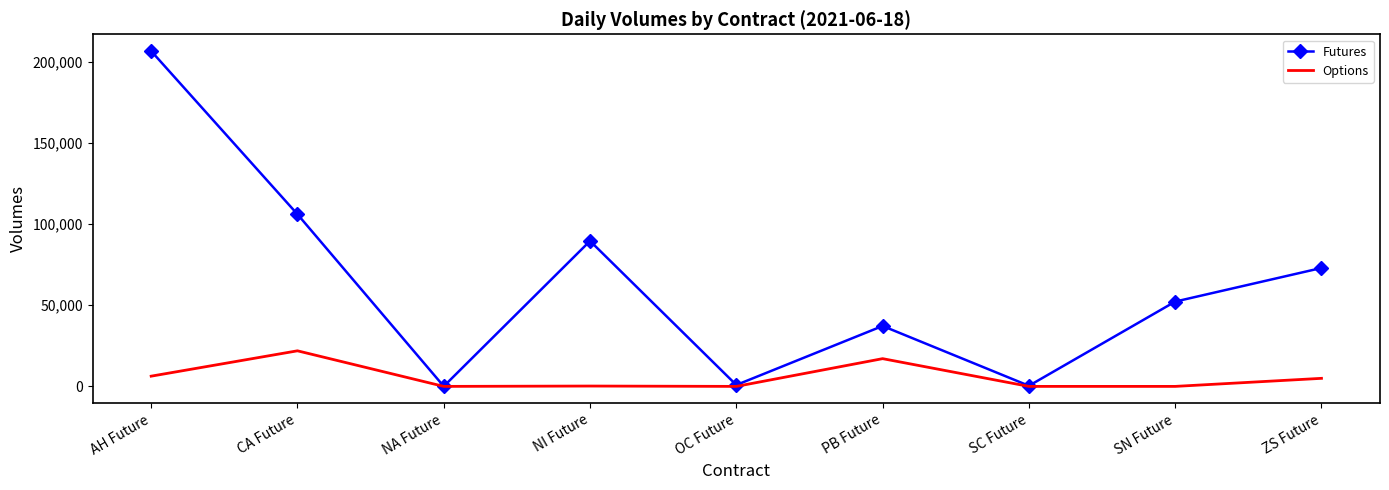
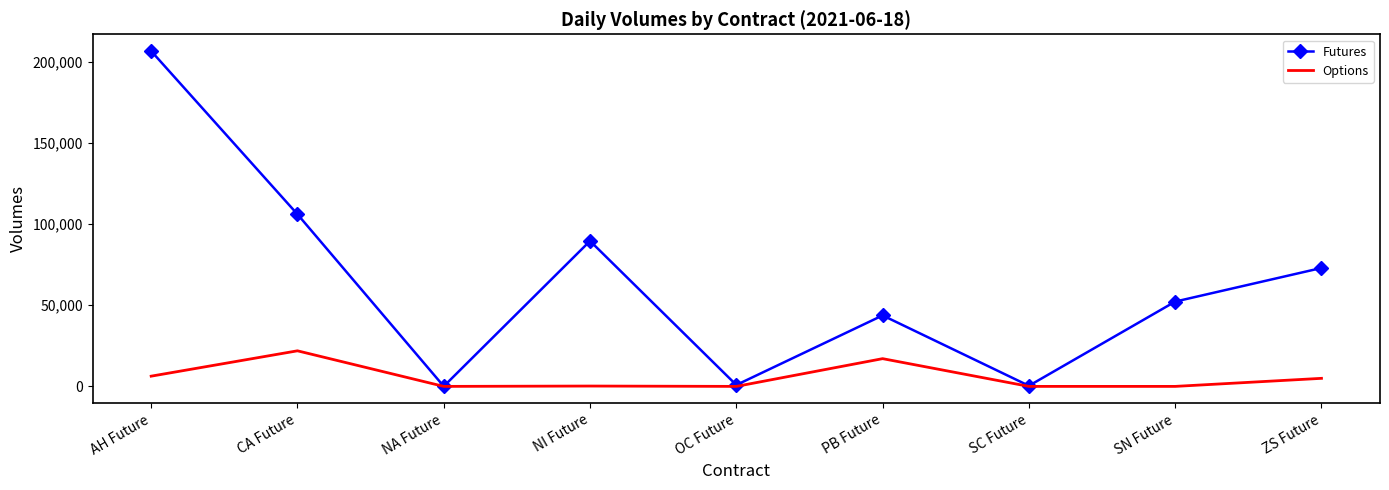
Futures, PB Future: 37,000 -> 44,000
